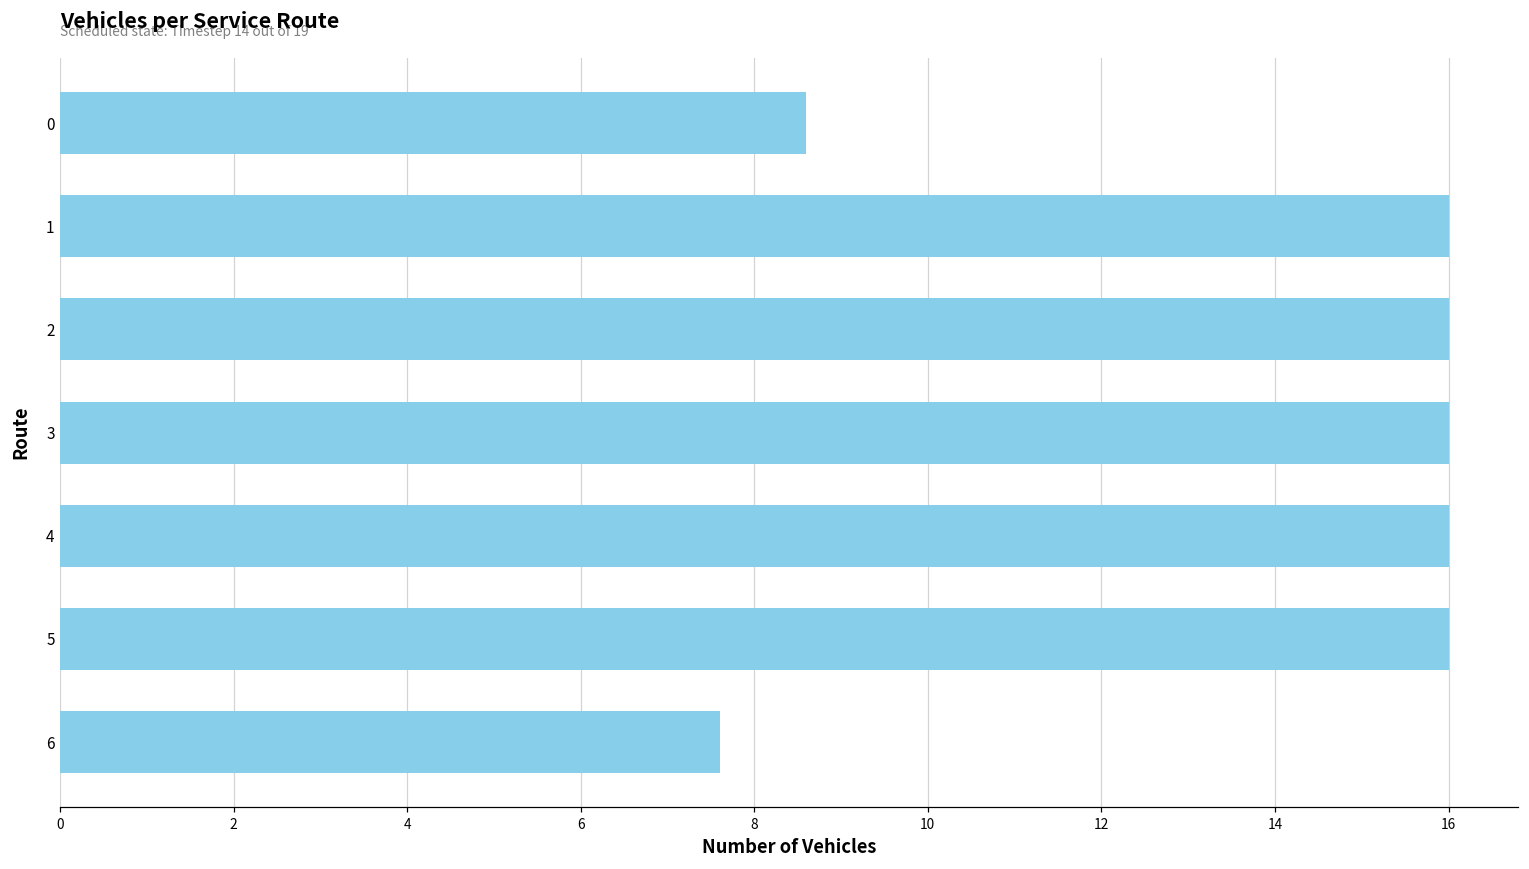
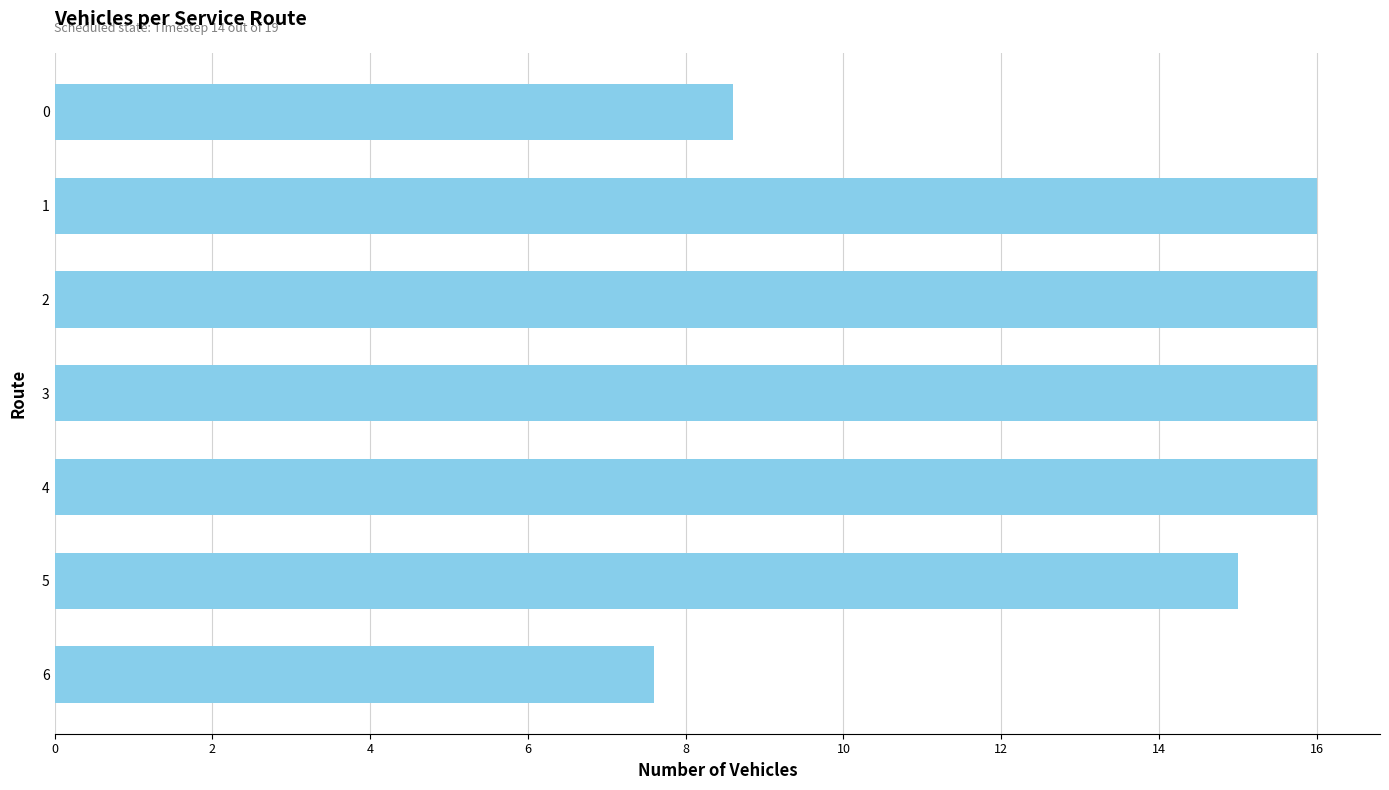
5: 16 -> 15
